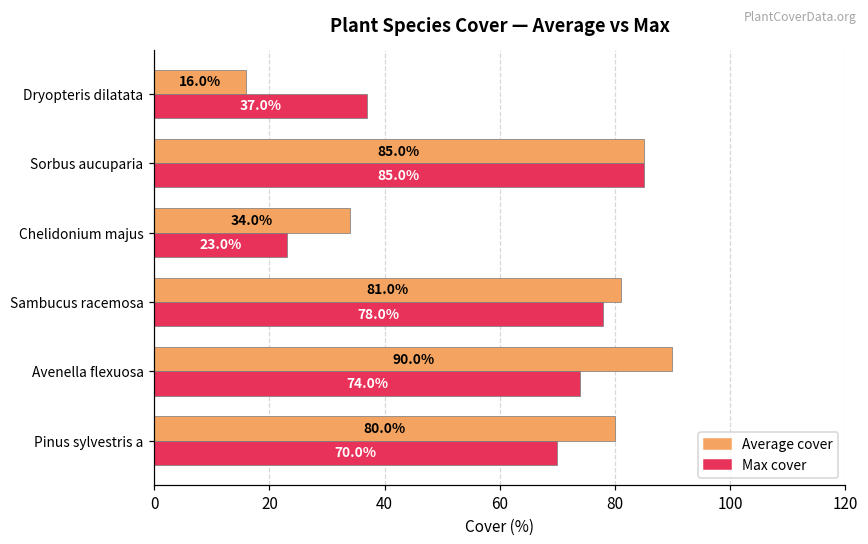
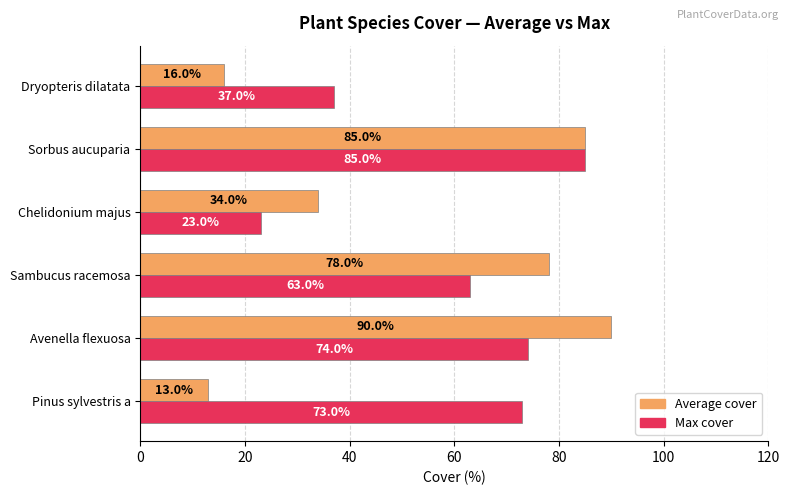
Average cover, Sambucus racemosa: 81.0% -> 78.0%
Max cover, Sambucus racemosa: 78.0% -> 63.0%
Average cover, Pinus sylvestris a: 80.0% -> 13.0%
Max cover, Pinus sylvestris a: 70.0% -> 73.0%
